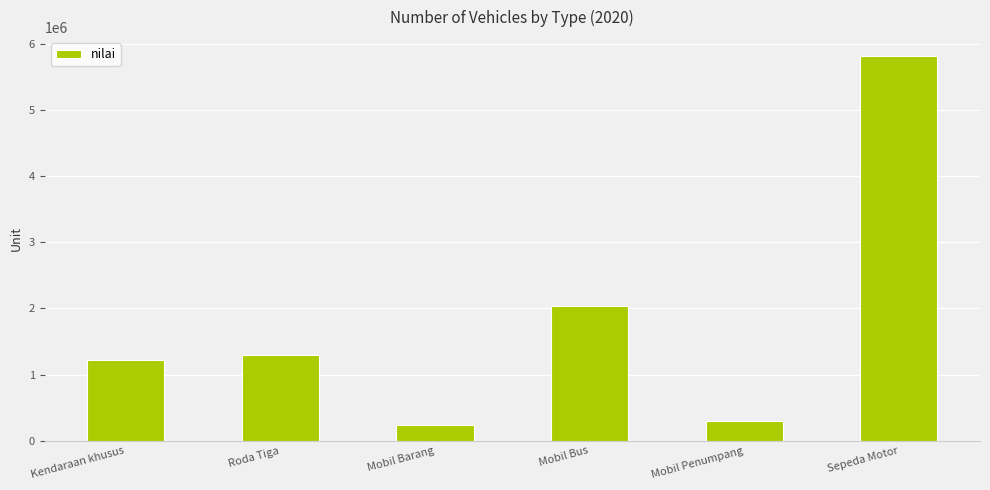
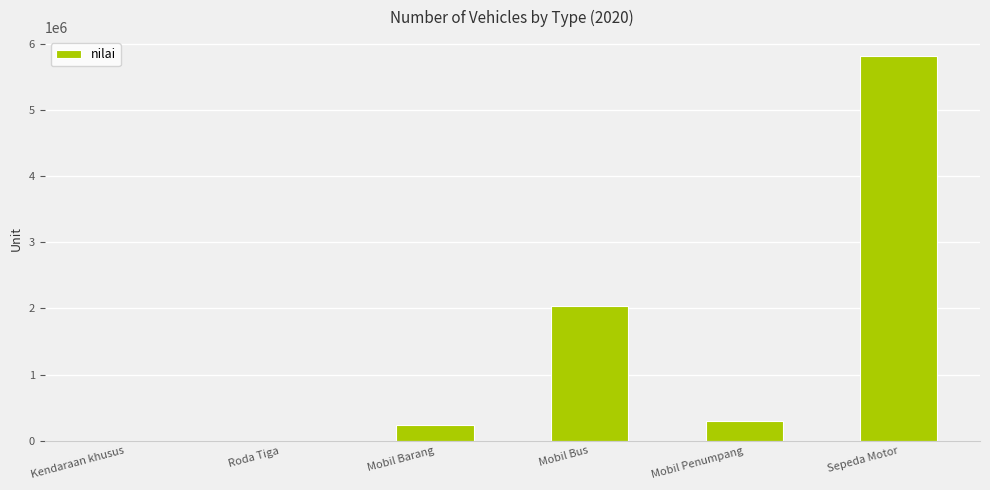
Kendaraan khusus: 1200000 -> 0
Roda Tiga: 1300000 -> 0
